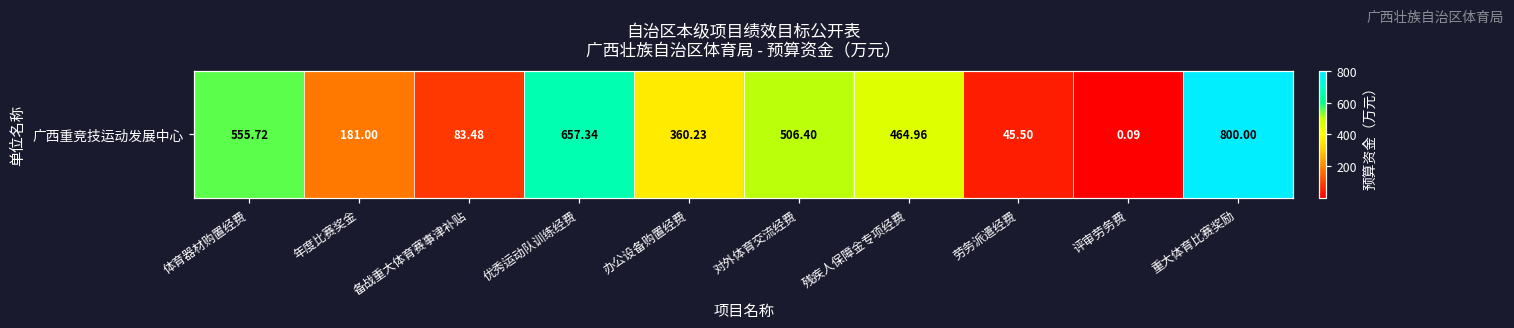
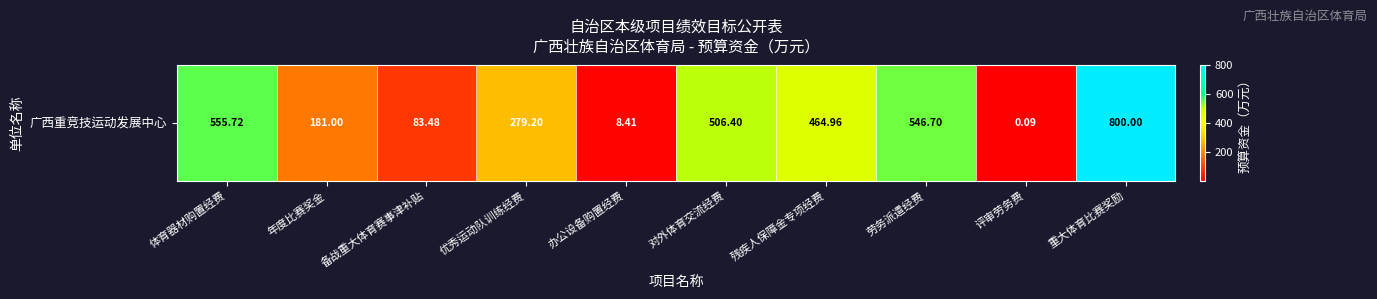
广西重竞技运动发展中心, 优秀运动队训练经费: 657.34 -> 279.20
广西重竞技运动发展中心, 办公设备购置经费: 360.23 -> 8.41
广西重竞技运动发展中心, 劳务派遣经费: 45.50 -> 546.70
